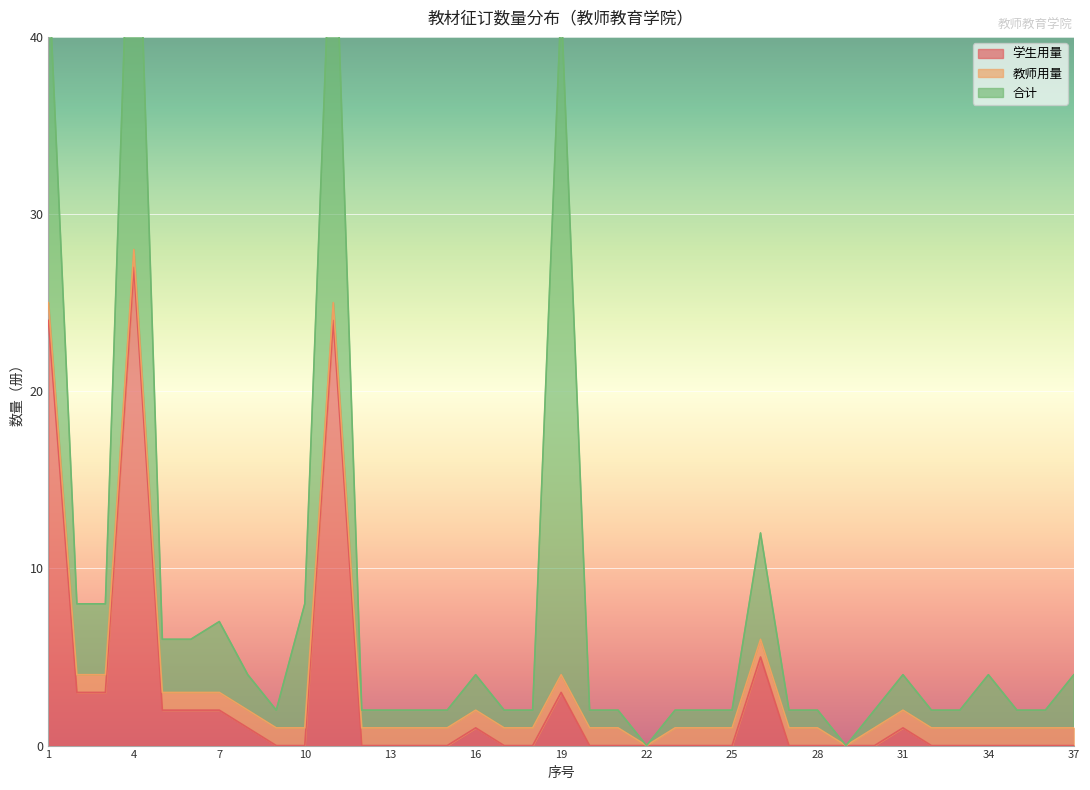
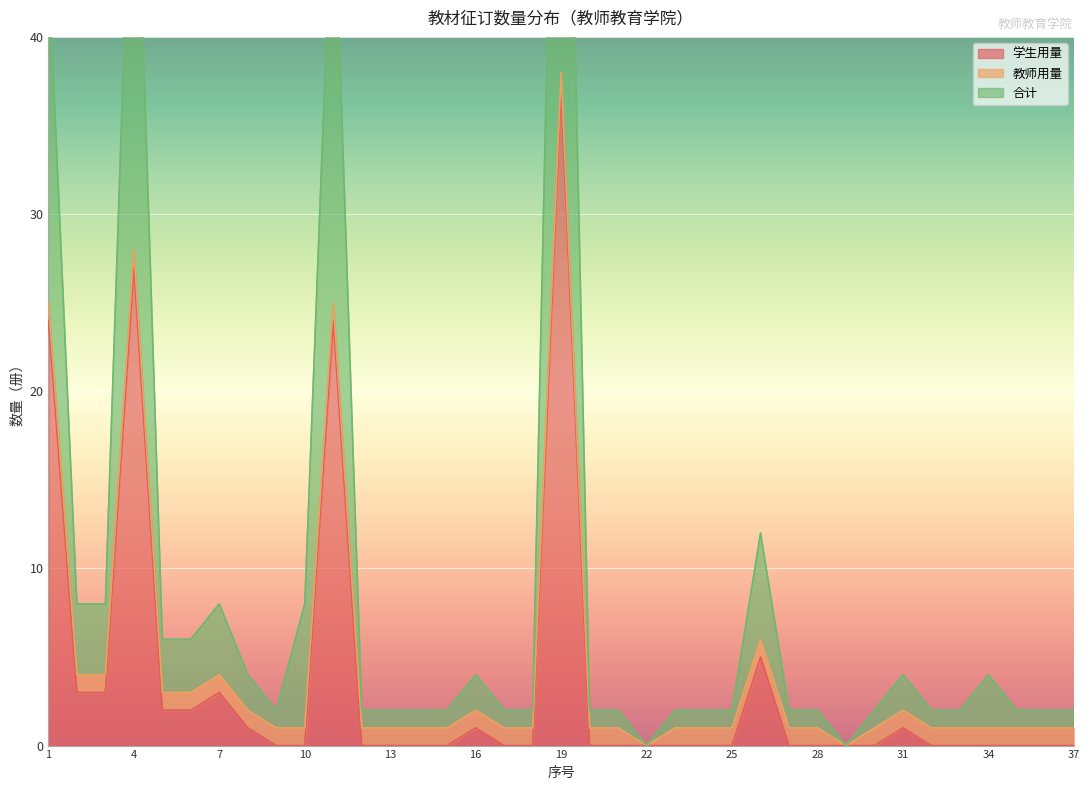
学生用量, 7: 2 -> 3
学生用量, 19: 3 -> 37
合计, 37: 3 -> 1
